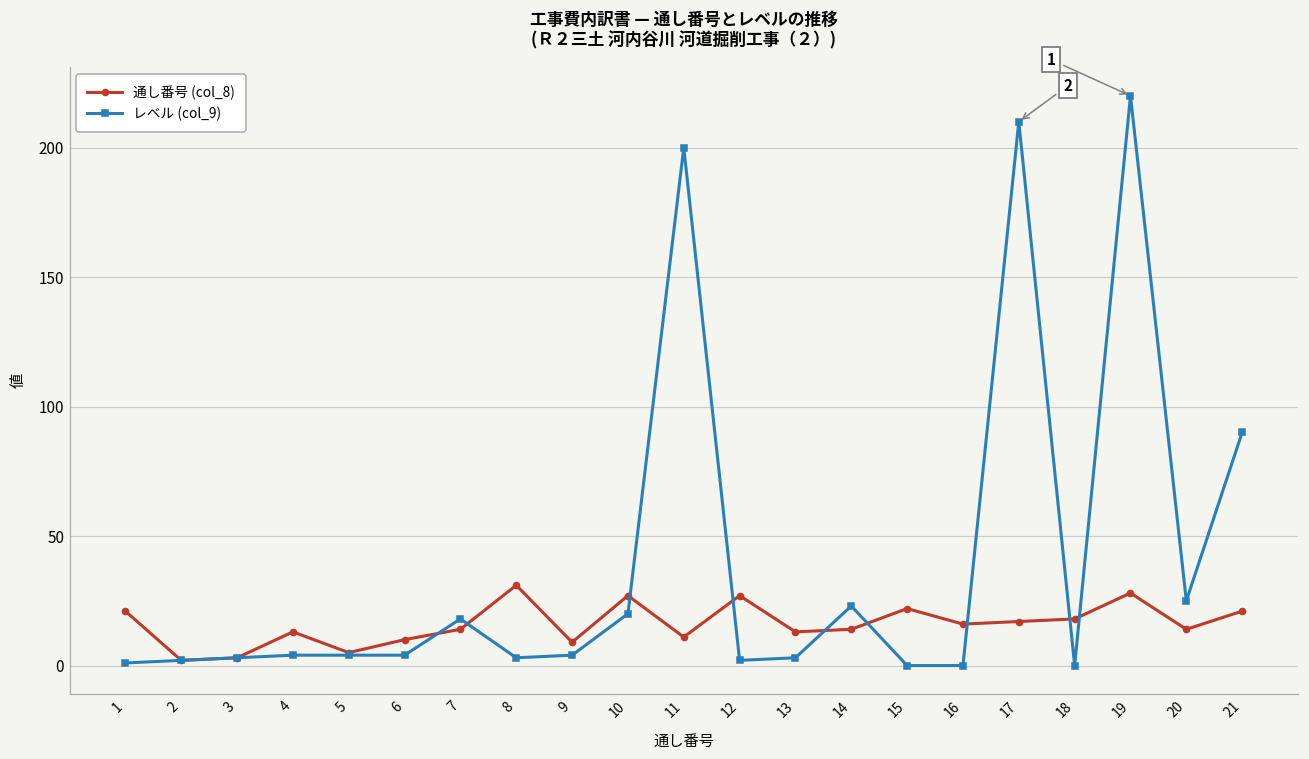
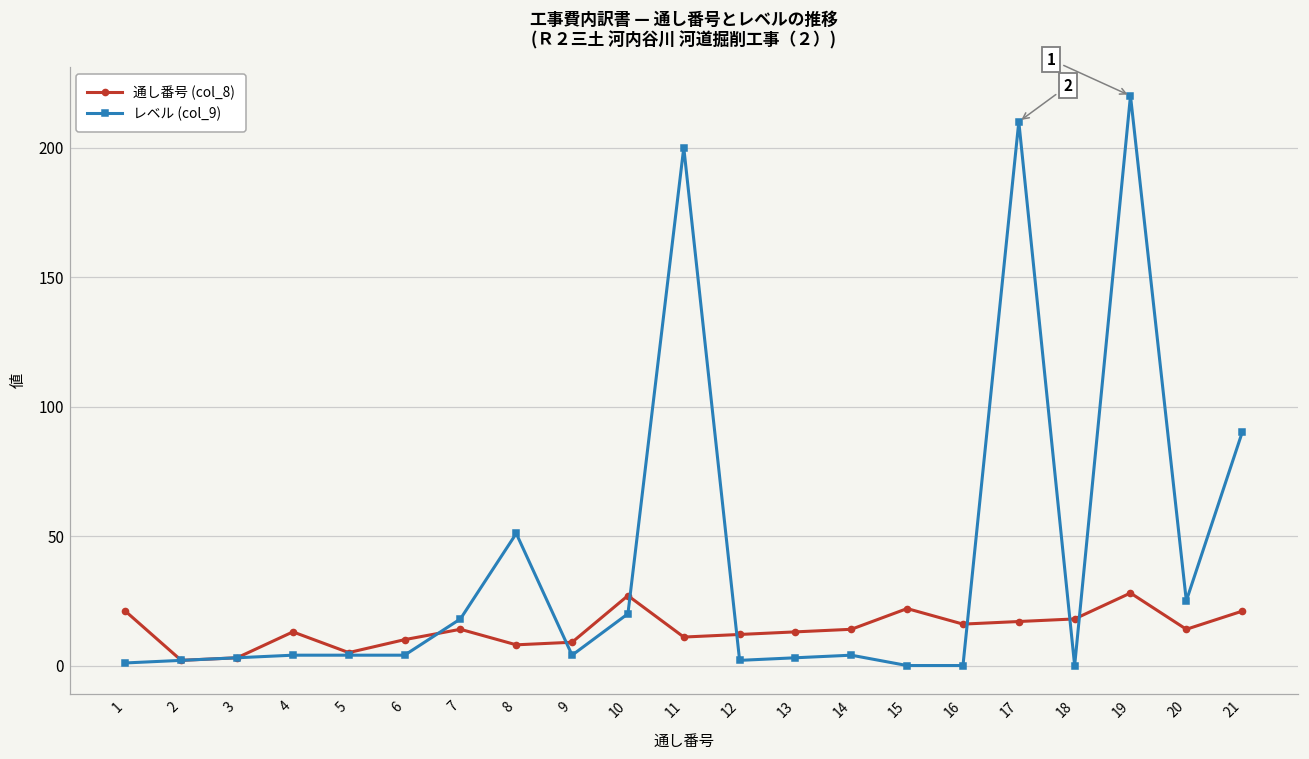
通し番号 (col_8), 8: 31 -> 8
レベル (col_9), 8: 3 -> 51
通し番号 (col_8), 12: 27 -> 12
レベル (col_9), 14: 23 -> 4
